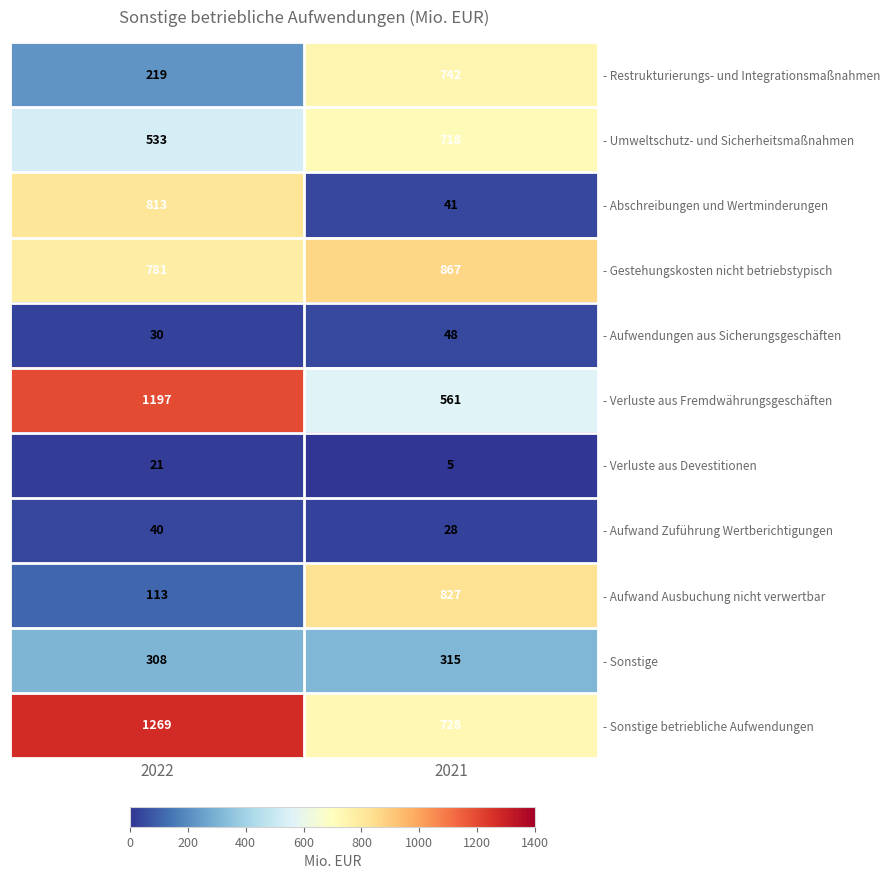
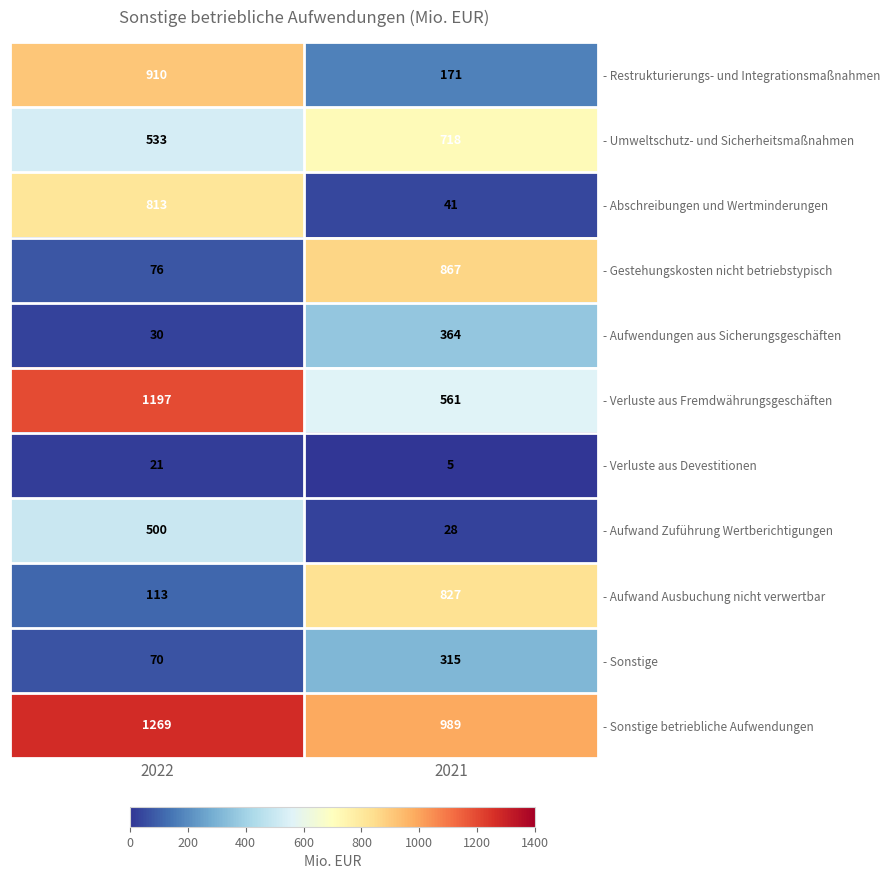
- Restrukturierungs- und Integrationsmaßnahmen, 2022: 219 -> 910
- Restrukturierungs- und Integrationsmaßnahmen, 2021: 742 -> 171
- Gestehungskosten nicht betriebstypisch, 2022: 781 -> 76
- Aufwendungen aus Sicherungsgeschäften, 2021: 48 -> 364
- Aufwand Zuführung Wertberichtigungen, 2022: 40 -> 500
- Sonstige, 2022: 308 -> 70
- Sonstige betriebliche Aufwendungen, 2021: 728 -> 989
